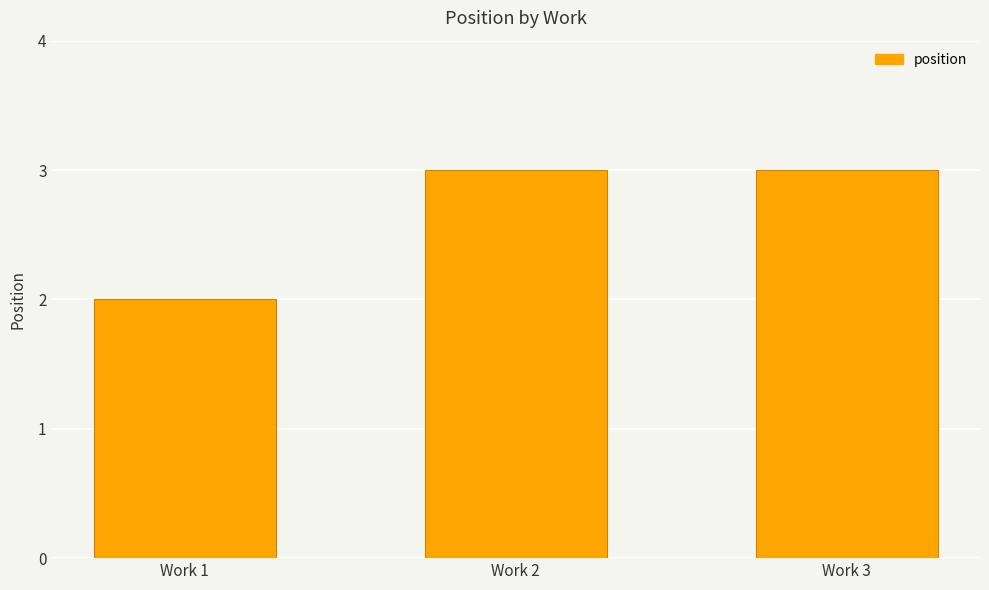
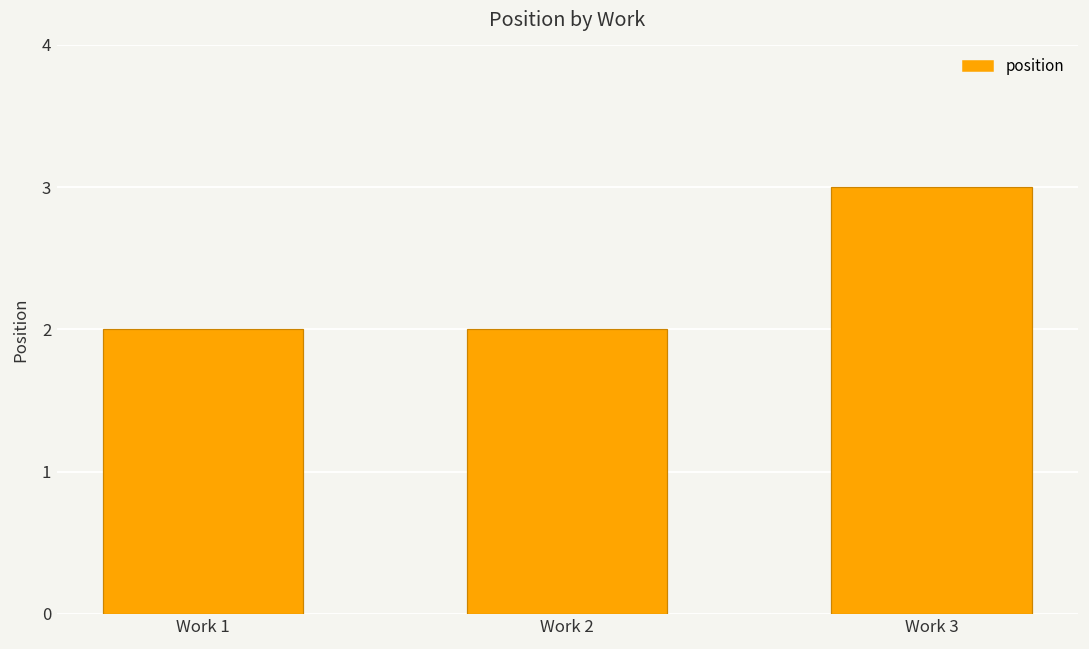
Work 2: 3 -> 2
